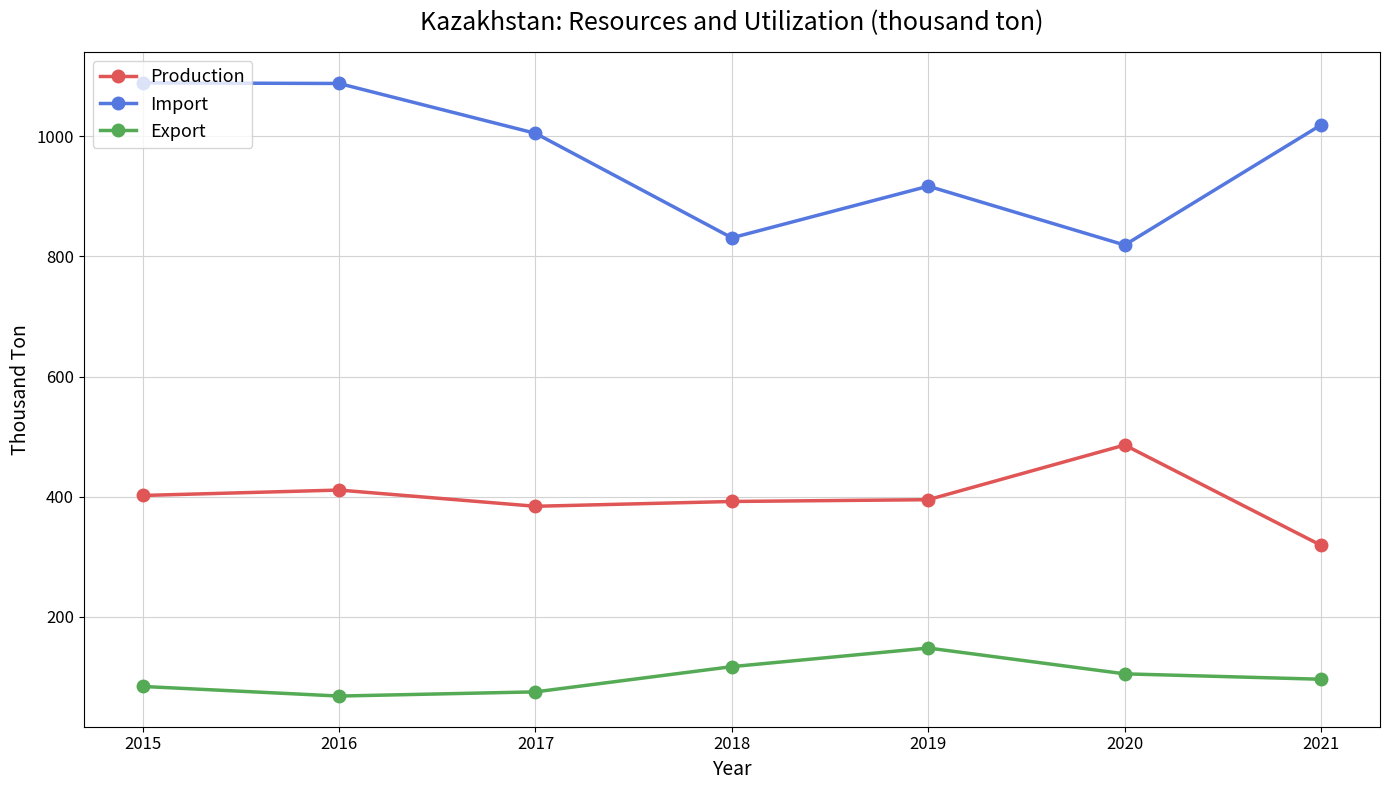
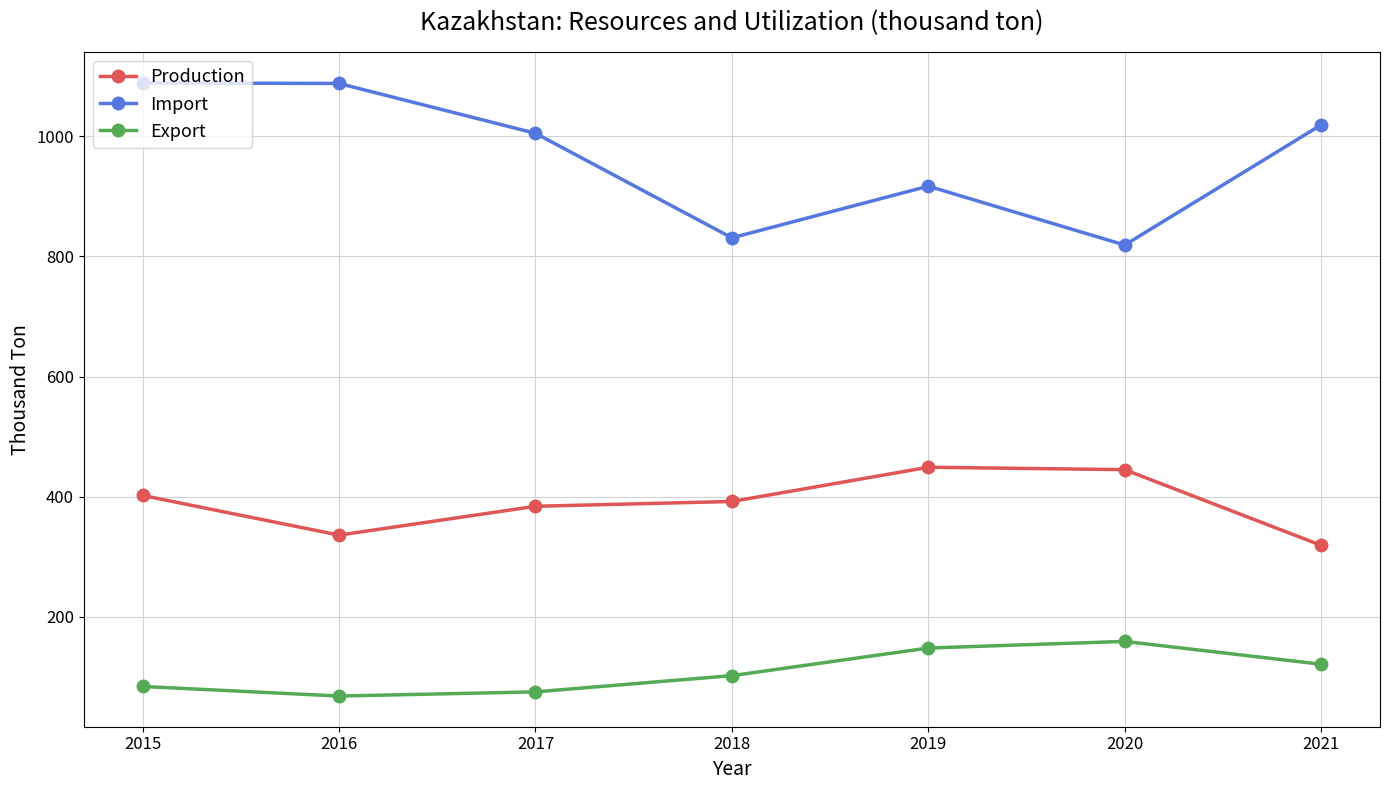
Production, 2016: 410 -> 340
Export, 2018: 120 -> 100
Production, 2019: 400 -> 450
Production, 2020: 490 -> 450
Export, 2020: 110 -> 160
Export, 2021: 100 -> 120
